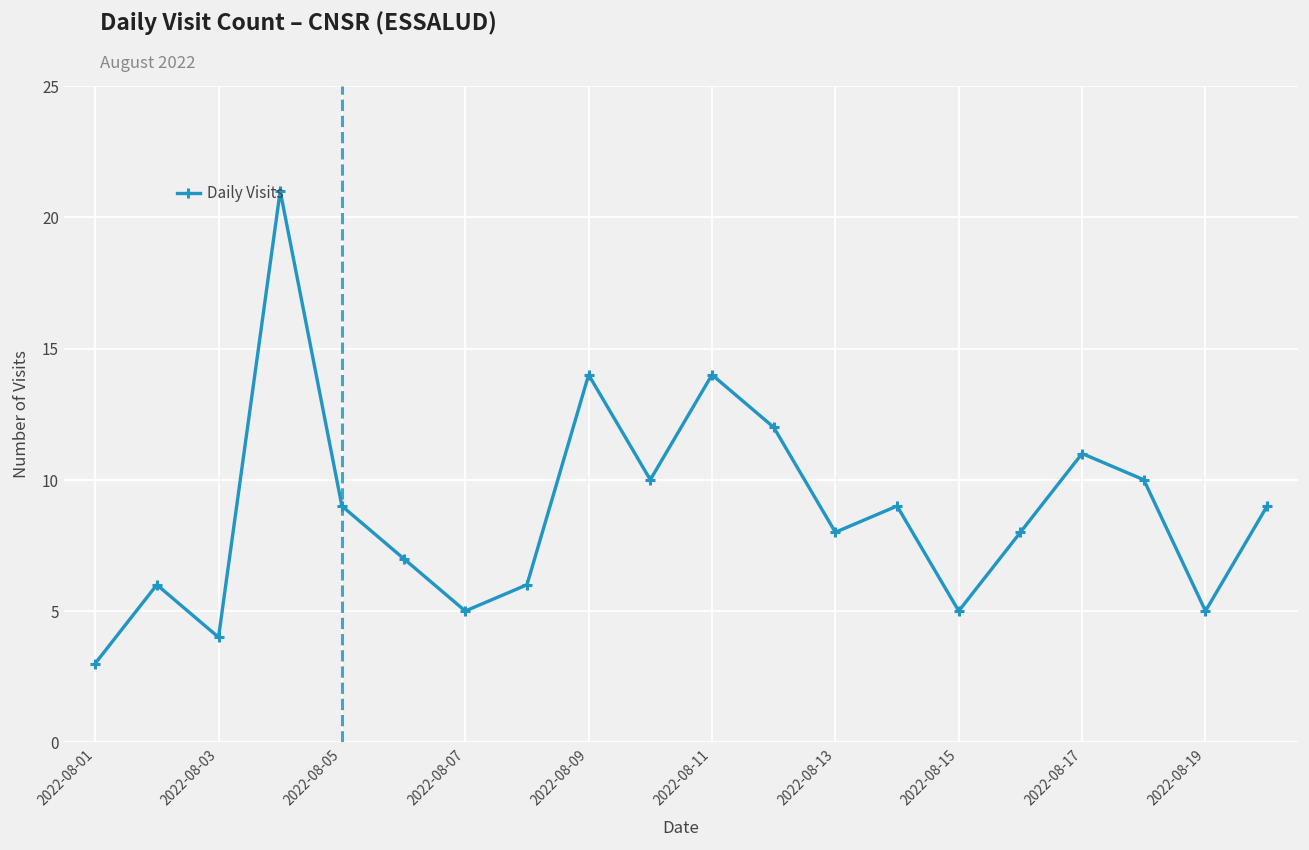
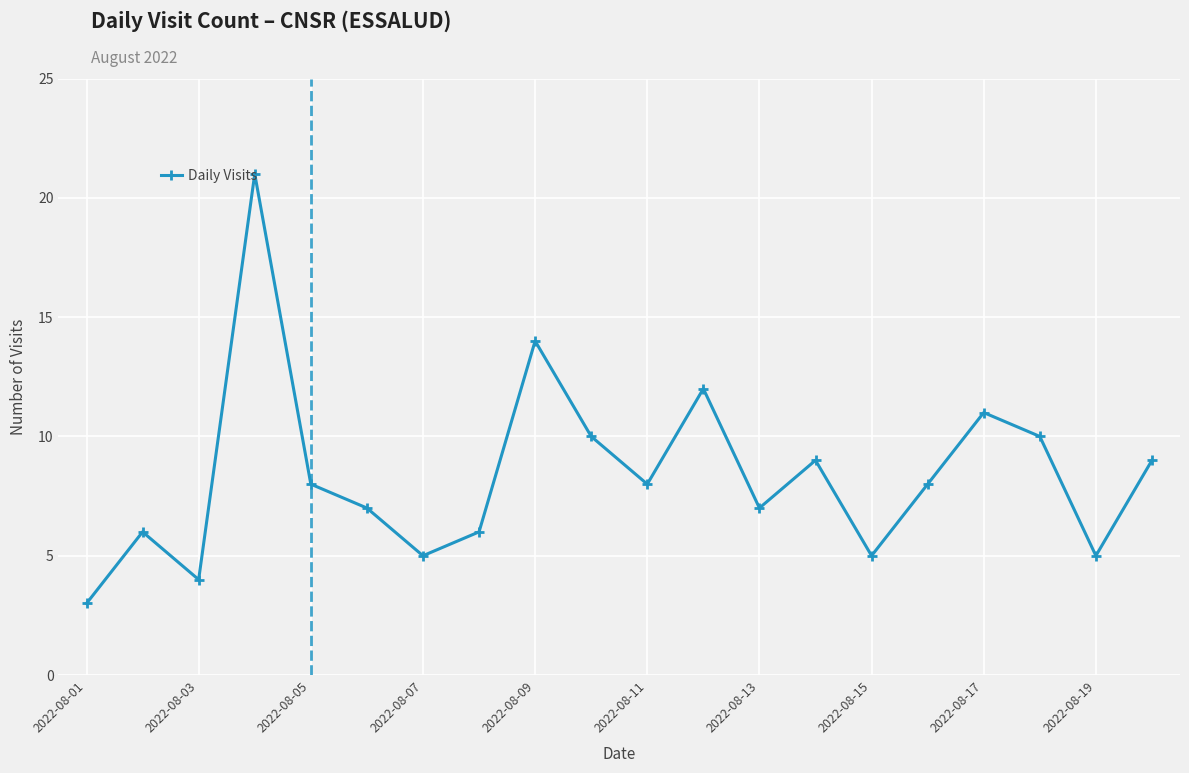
2022-08-05: 9 -> 8
2022-08-11: 14 -> 8
2022-08-13: 8 -> 7
